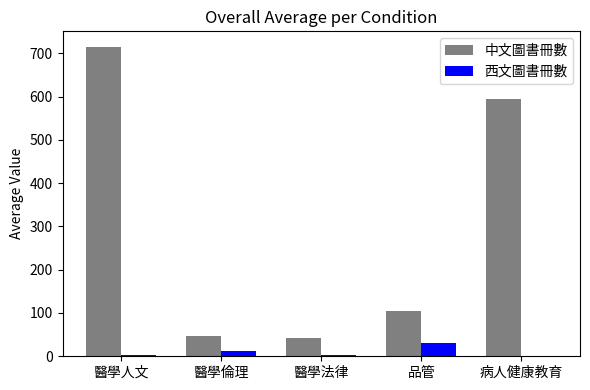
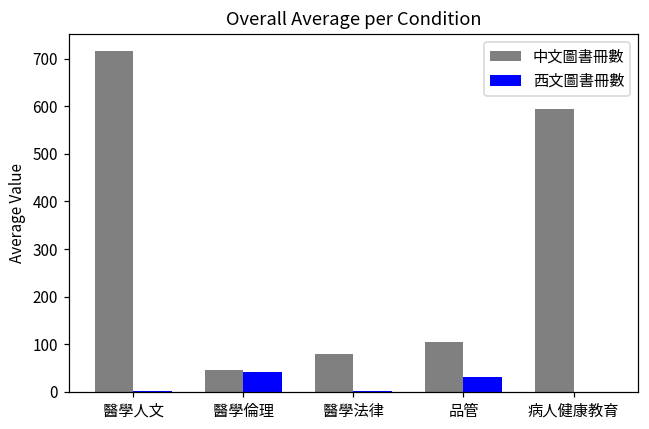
西文圖書冊數, 醫學倫理: 10 -> 40
中文圖書冊數, 醫學法律: 40 -> 80
